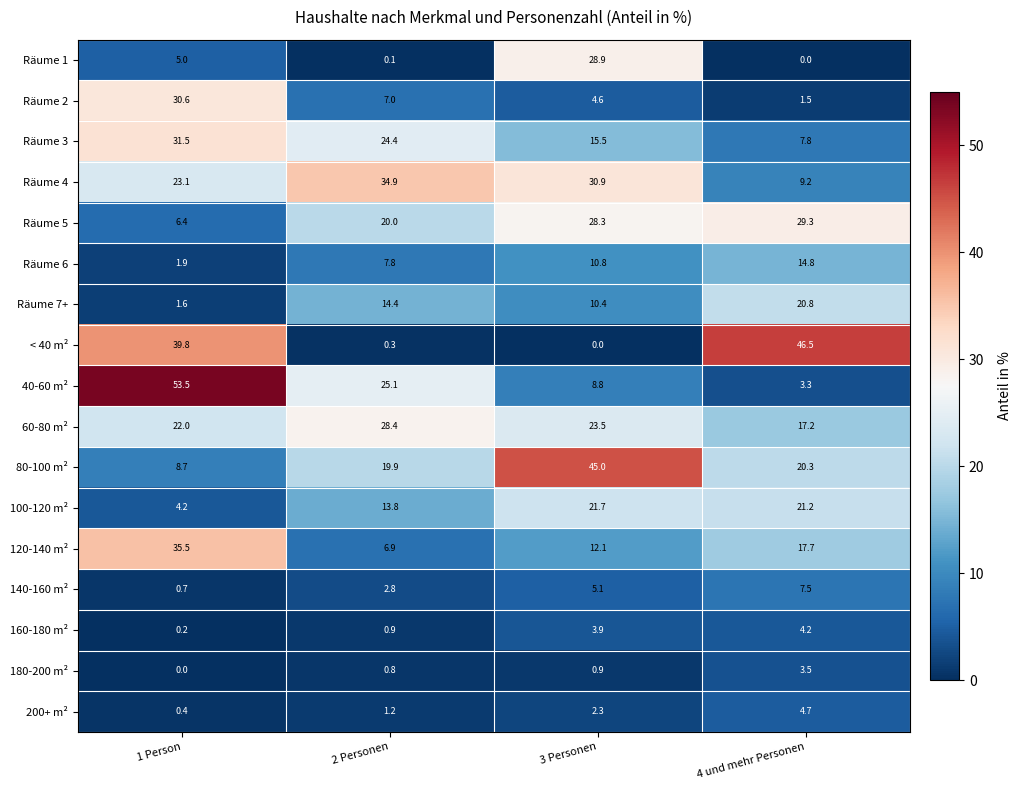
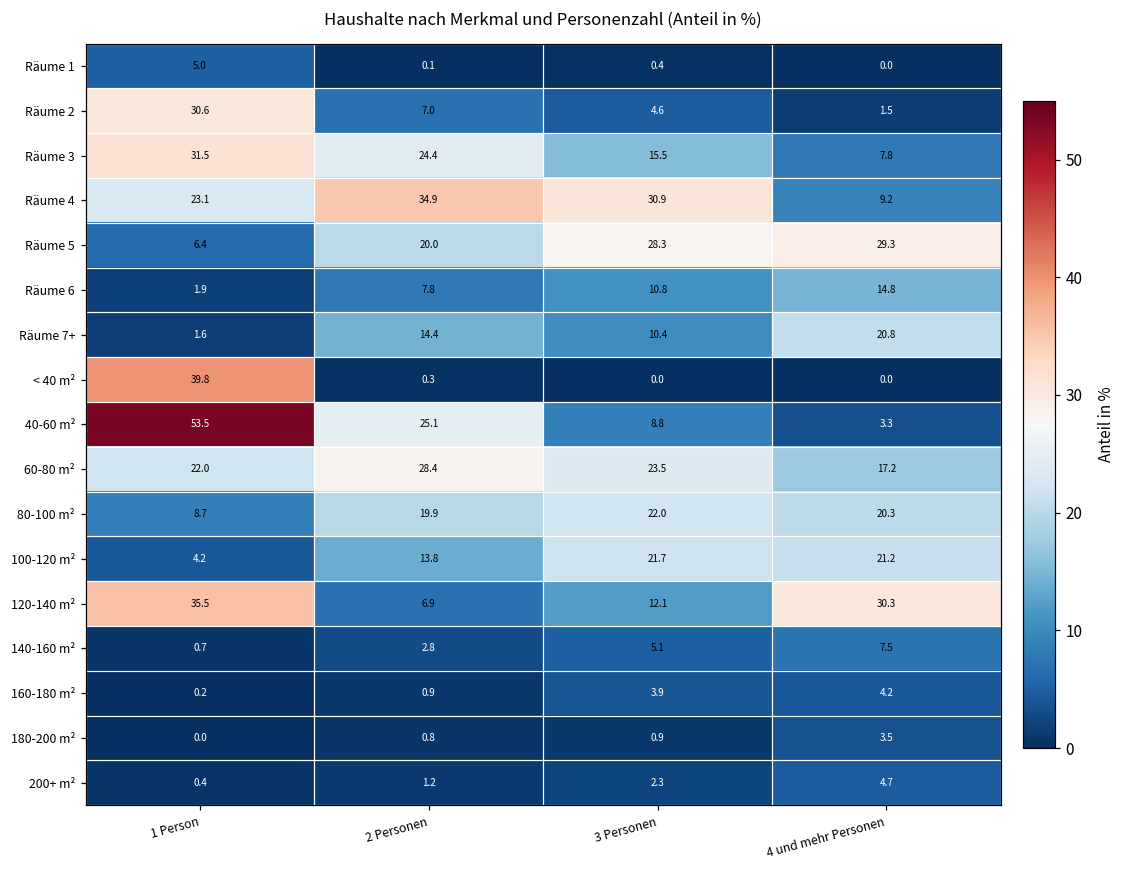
Räume 1, 3 Personen: 28.9 -> 0.4
< 40 m², 4 und mehr Personen: 46.5 -> 0.0
80-100 m², 3 Personen: 45.0 -> 22.0
120-140 m², 4 und mehr Personen: 17.7 -> 30.3
